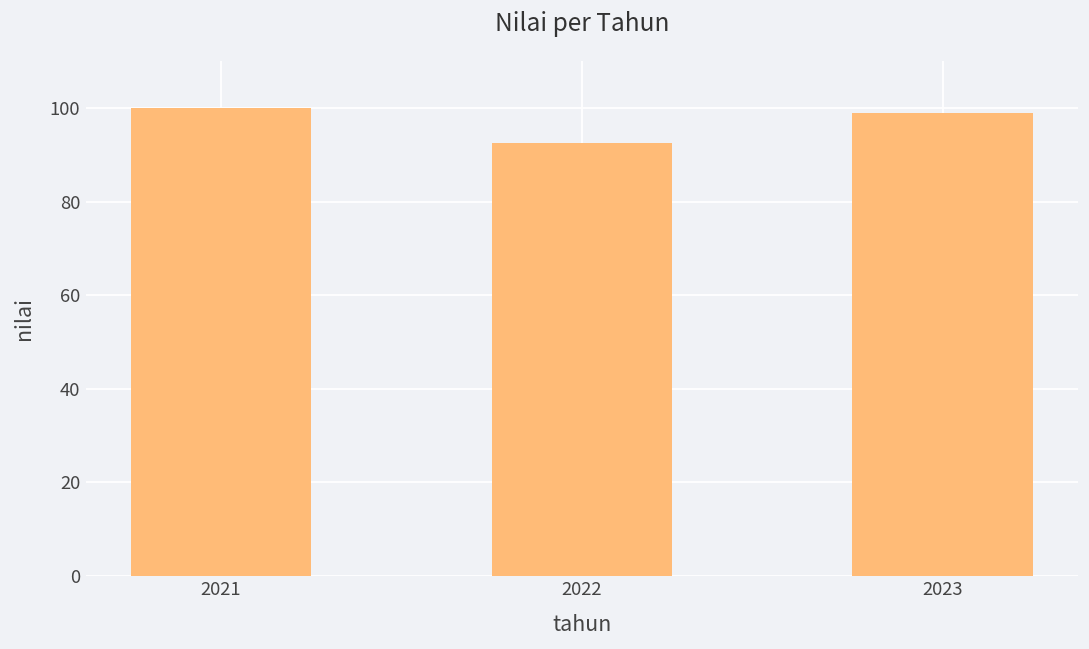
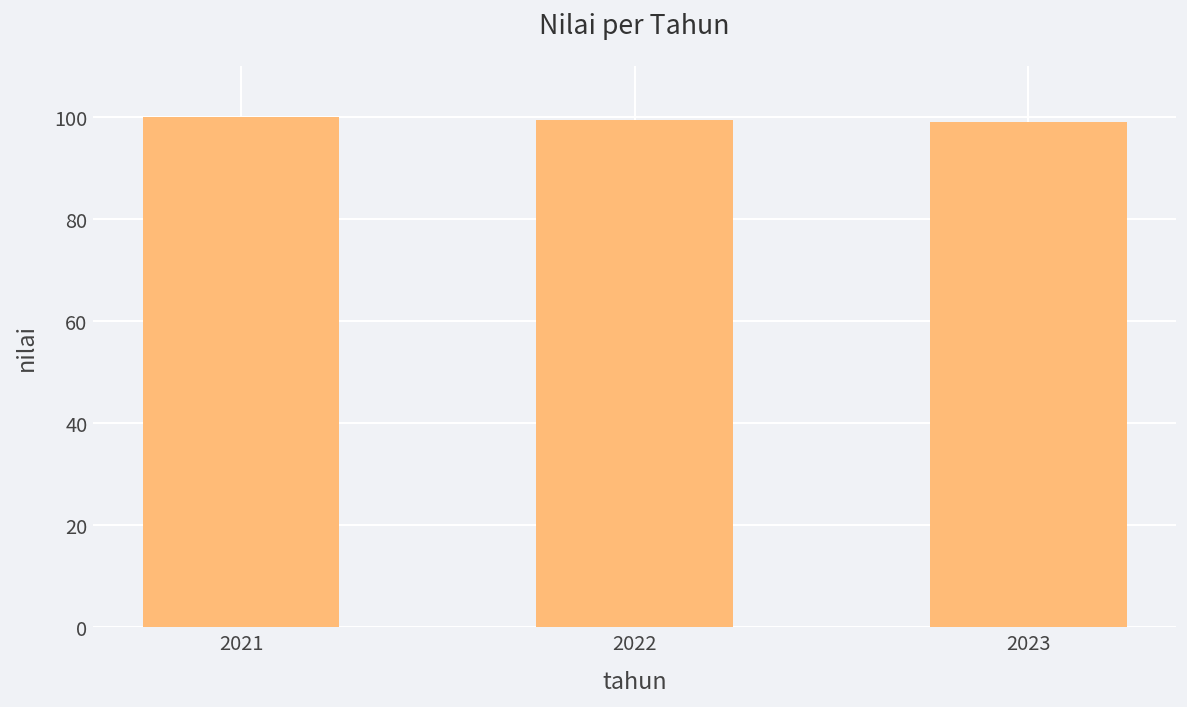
2022: 93 -> 99
